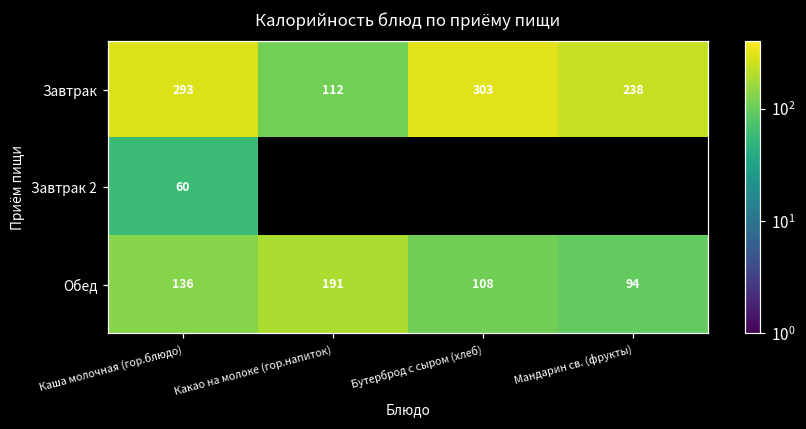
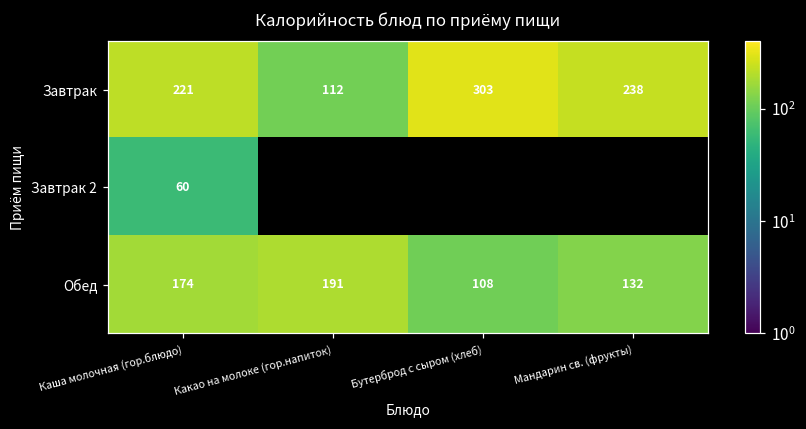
Завтрак, Каша молочная (гор.блюдо): 293 -> 221
Обед, Каша молочная (гор.блюдо): 136 -> 174
Обед, Мандарин св. (фрукты): 94 -> 132
